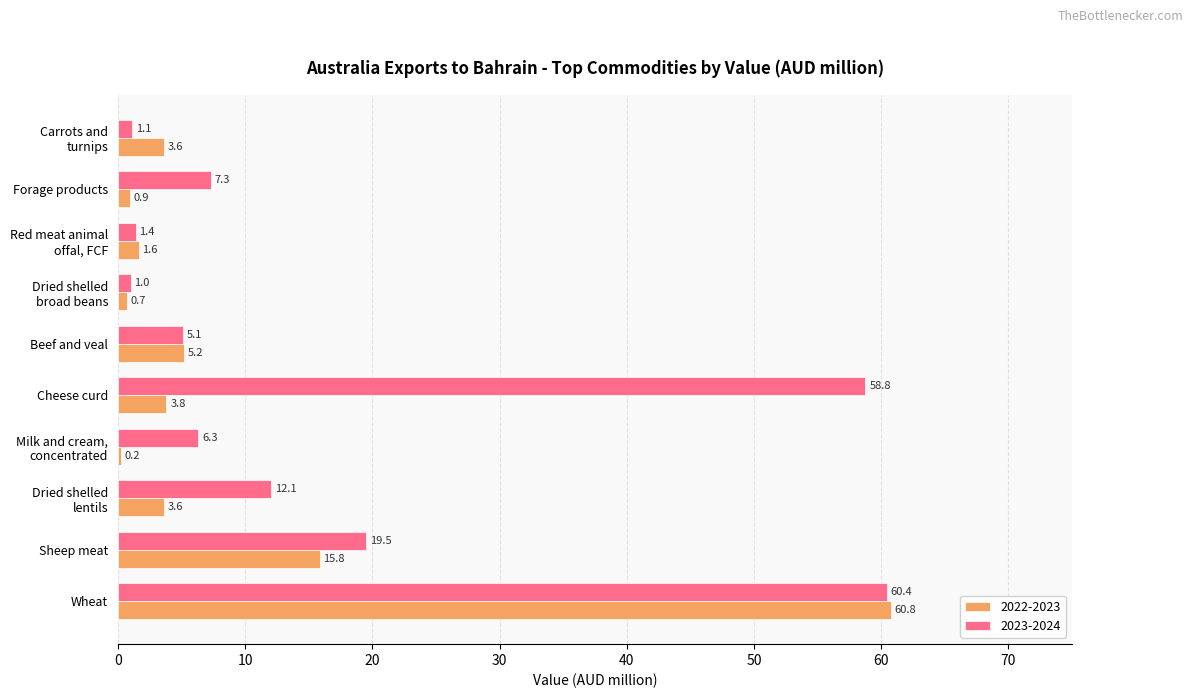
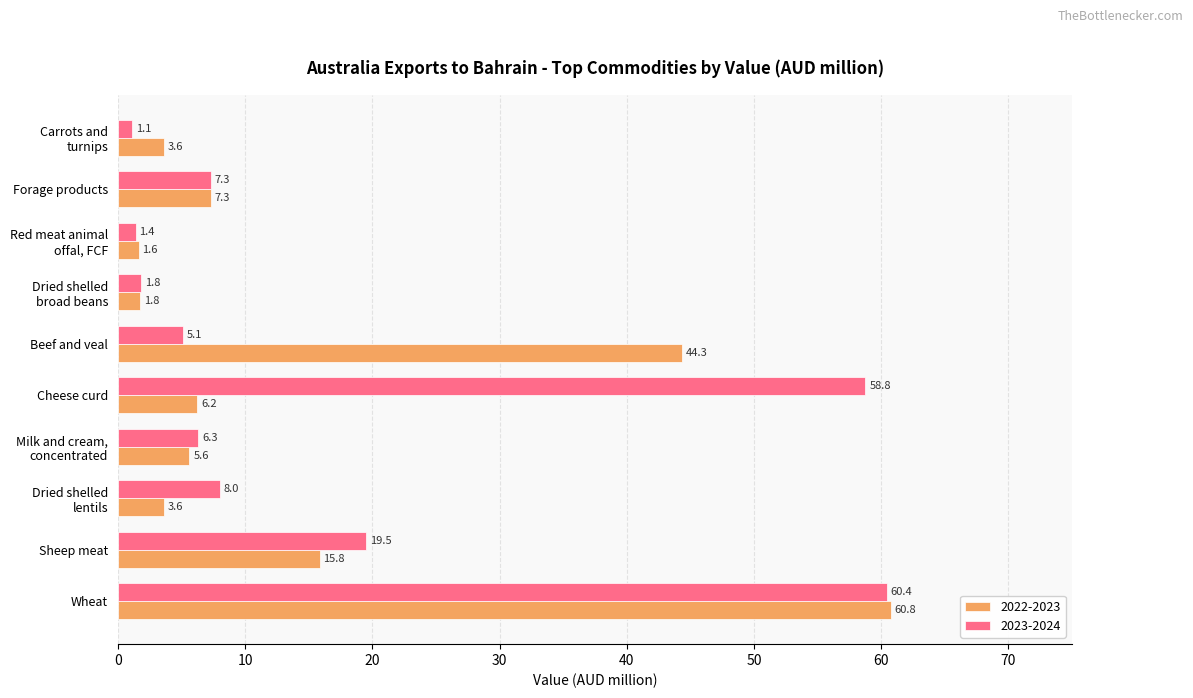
2022-2023, Forage products: 0.9 -> 7.3
2023-2024, Dried shelled broad beans: 1.0 -> 1.8
2022-2023, Dried shelled broad beans: 0.7 -> 1.8
2022-2023, Beef and veal: 5.2 -> 44.3
2022-2023, Cheese curd: 3.8 -> 6.2
2022-2023, Milk and cream, concentrated: 0.2 -> 5.6
2023-2024, Dried shelled lentils: 12.1 -> 8.0
